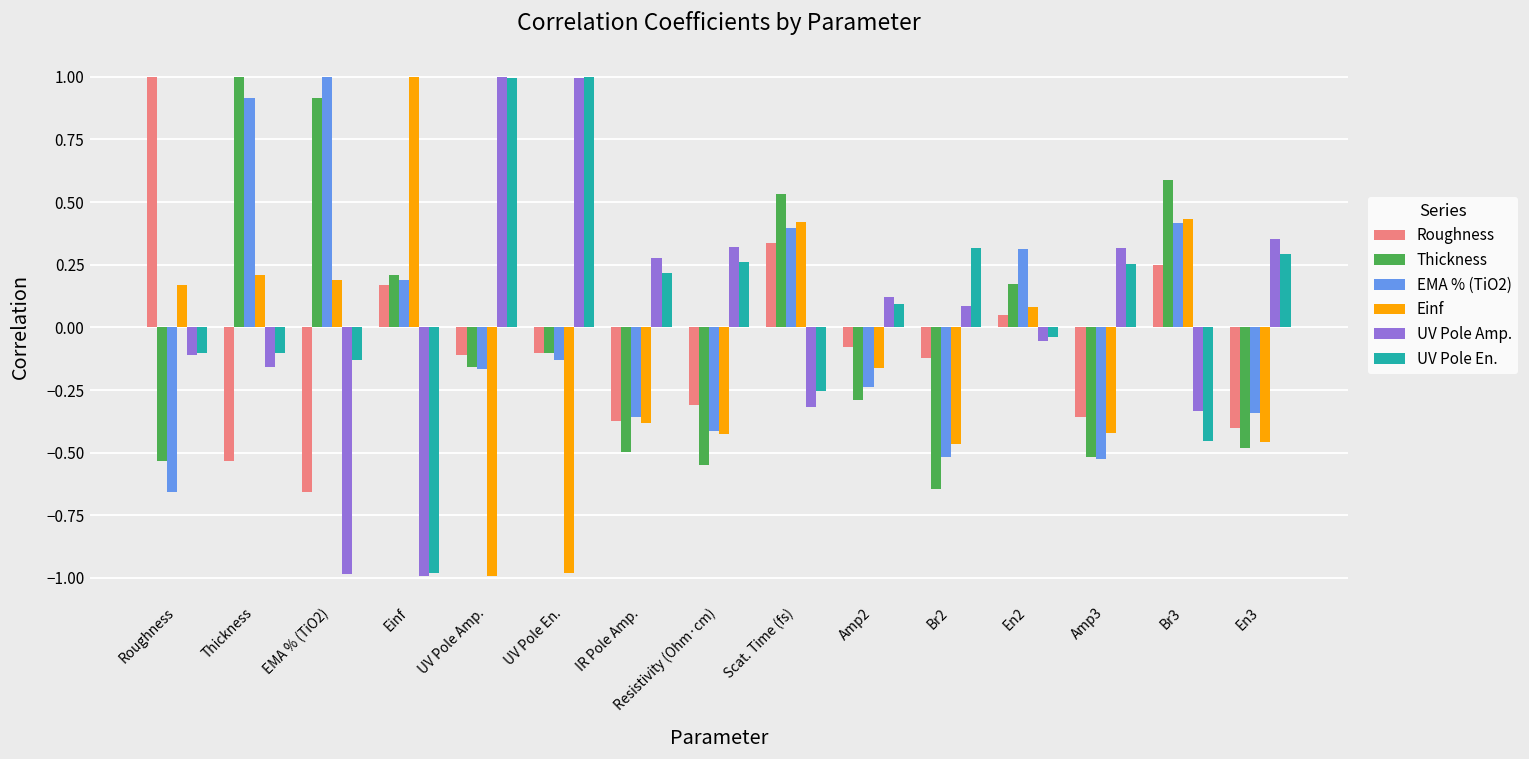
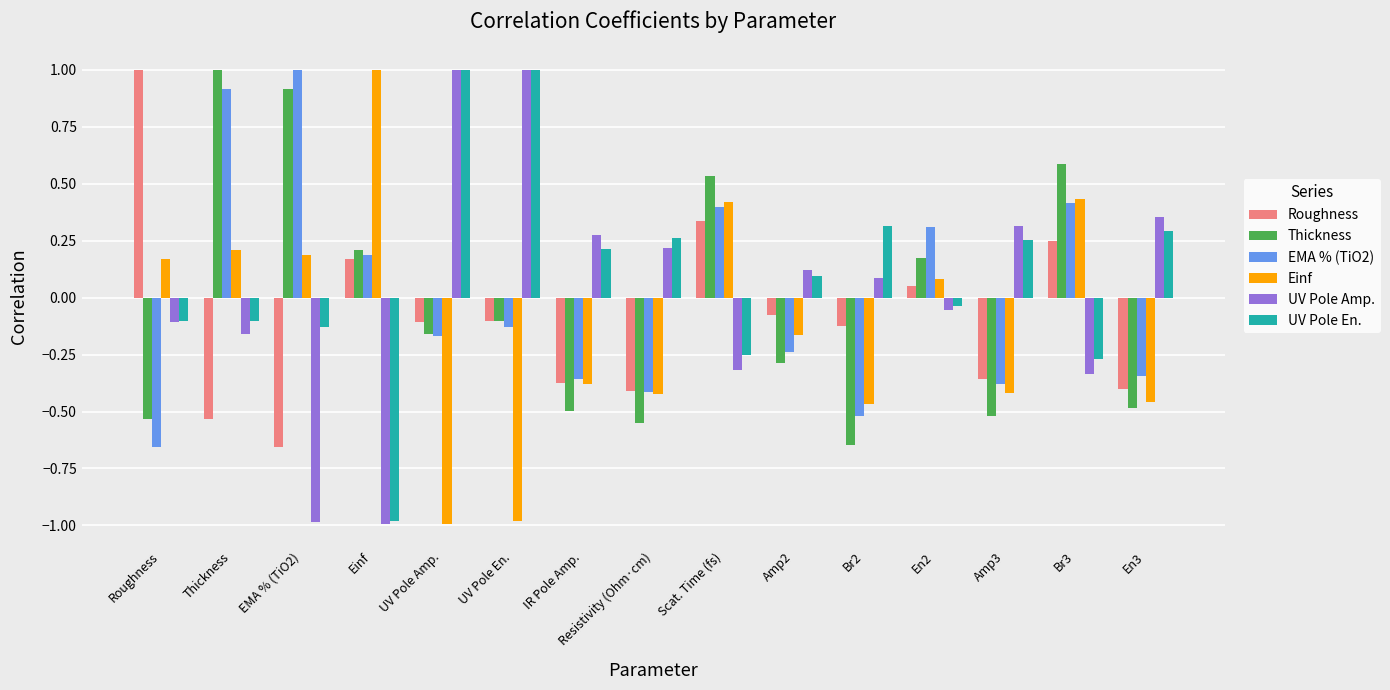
Roughness, Resistivity (Ohm·cm): -0.31 -> -0.41
UV Pole Amp., Resistivity (Ohm·cm): 0.32 -> 0.22
EMA % (TiO2), Amp3: -0.53 -> -0.38
UV Pole En., Br3: -0.45 -> -0.27
